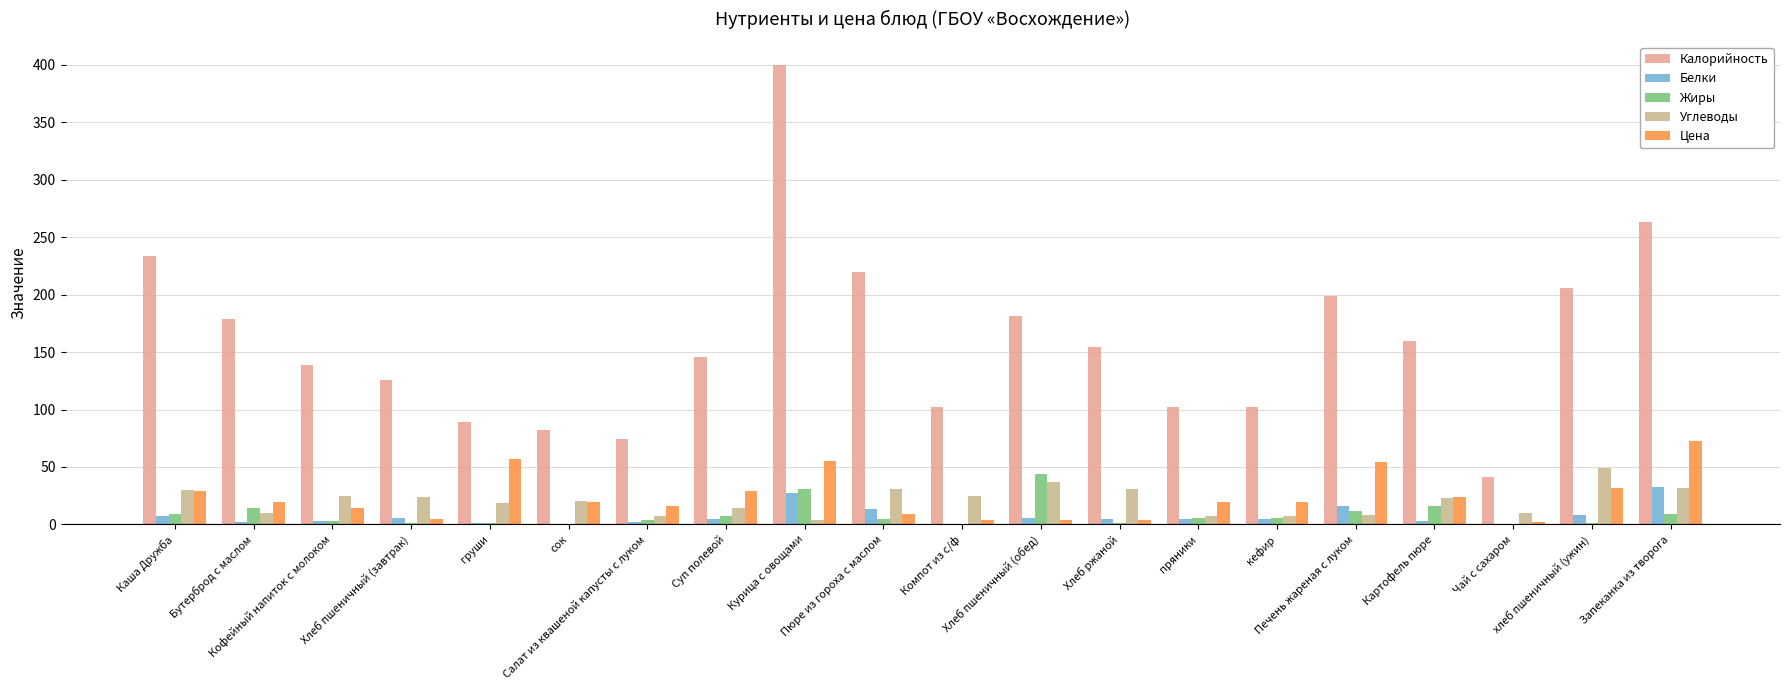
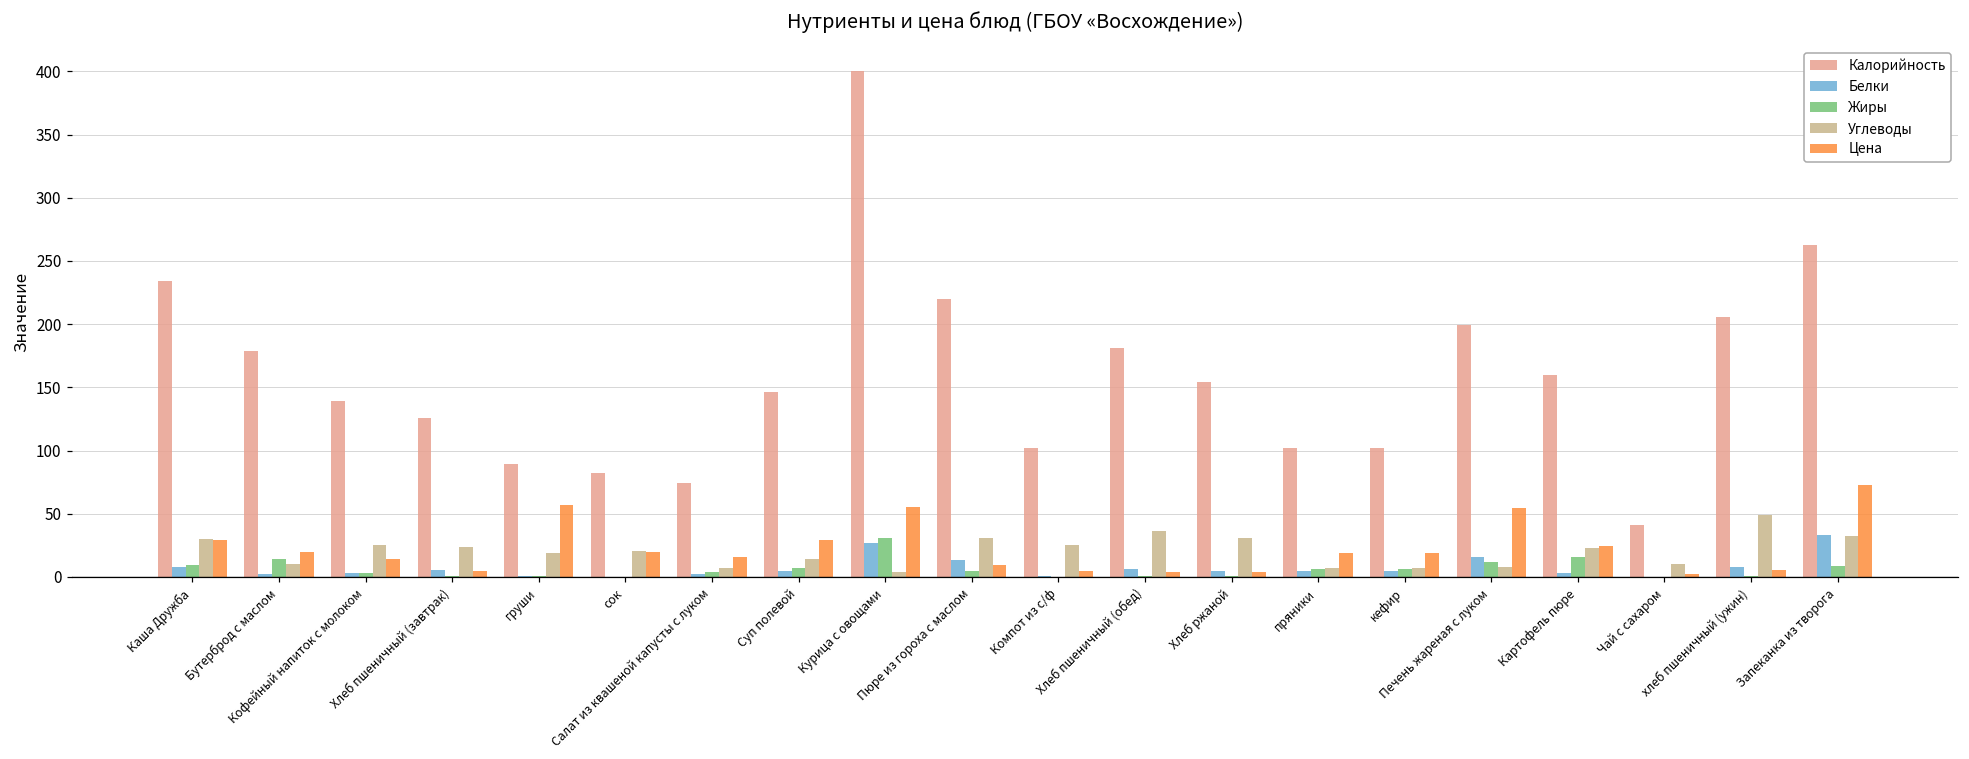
Жиры, Хлеб пшеничный (обед): 44 -> 1
Цена, хлеб пшеничный (ужин): 32 -> 6
